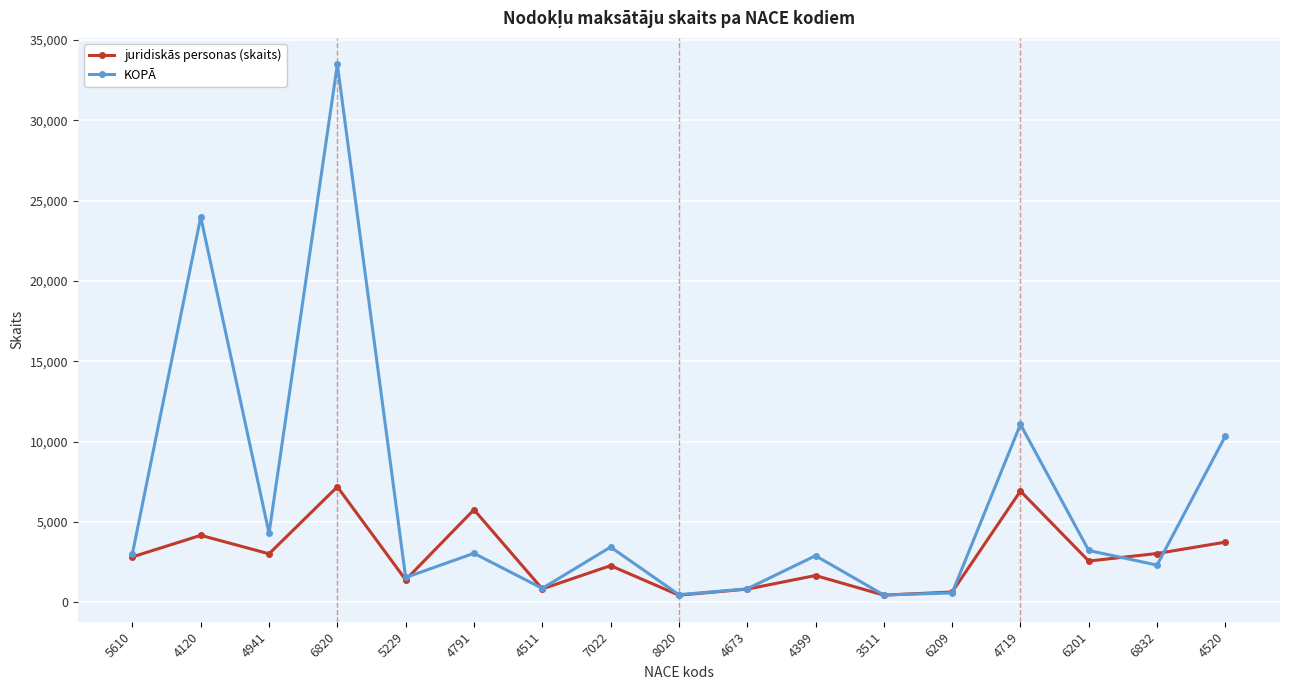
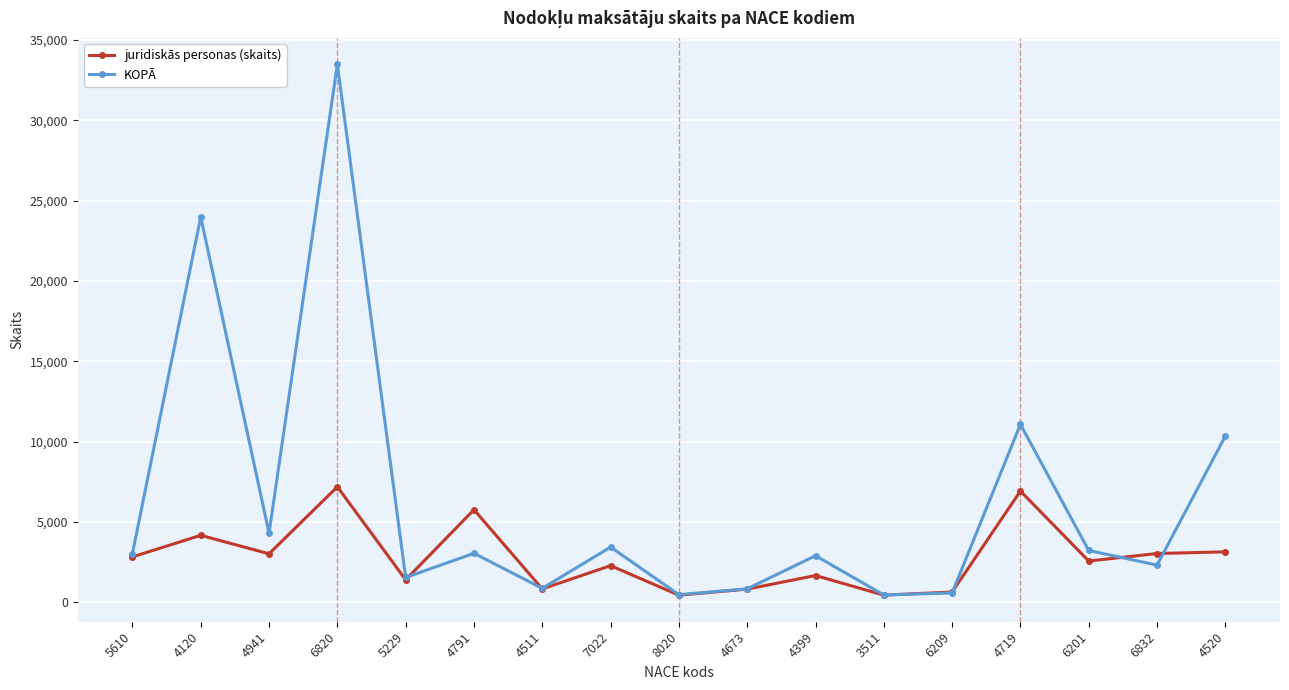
juridiskās personas (skaits), 4520: 3,700 -> 3,100
